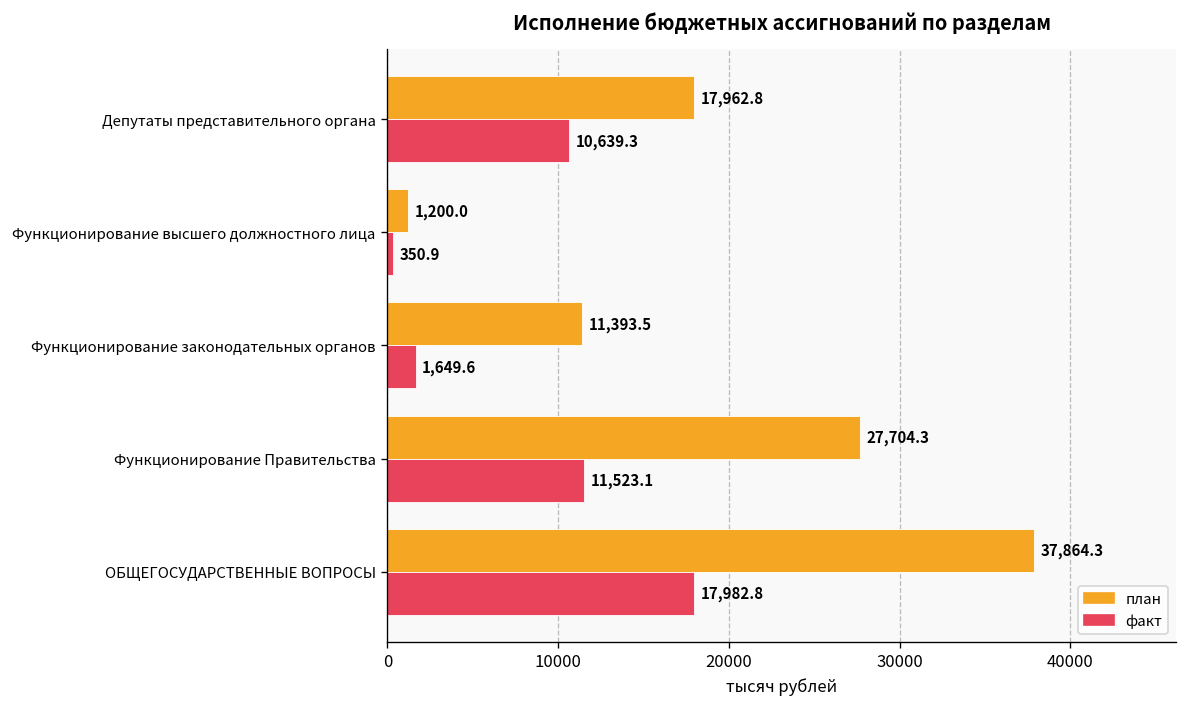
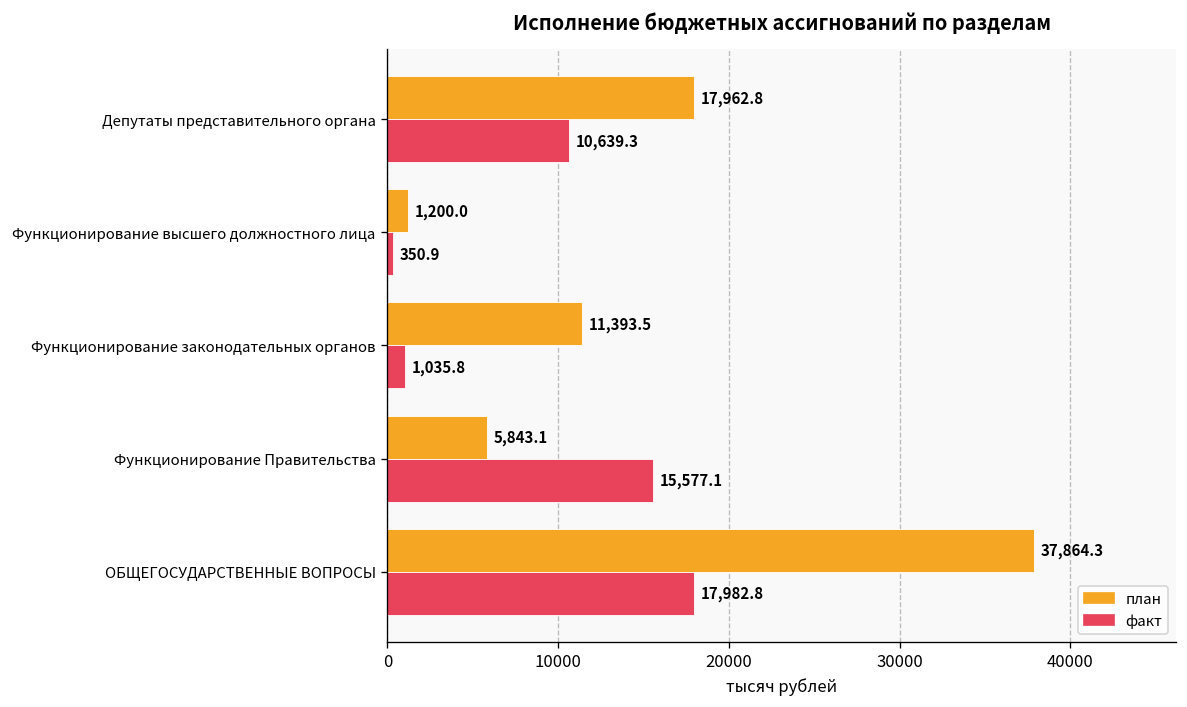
факт, Функционирование законодательных органов: 1,649.6 -> 1,035.8
план, Функционирование Правительства: 27,704.3 -> 5,843.1
факт, Функционирование Правительства: 11,523.1 -> 15,577.1
